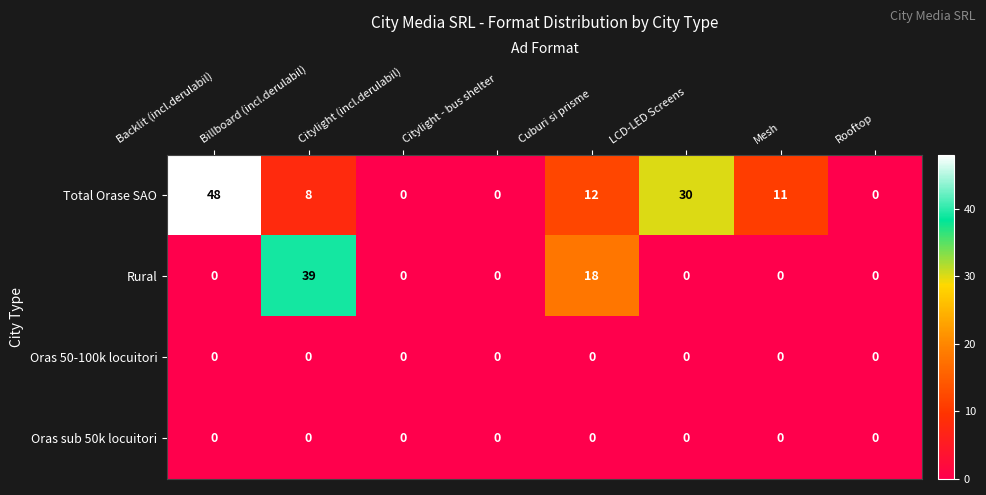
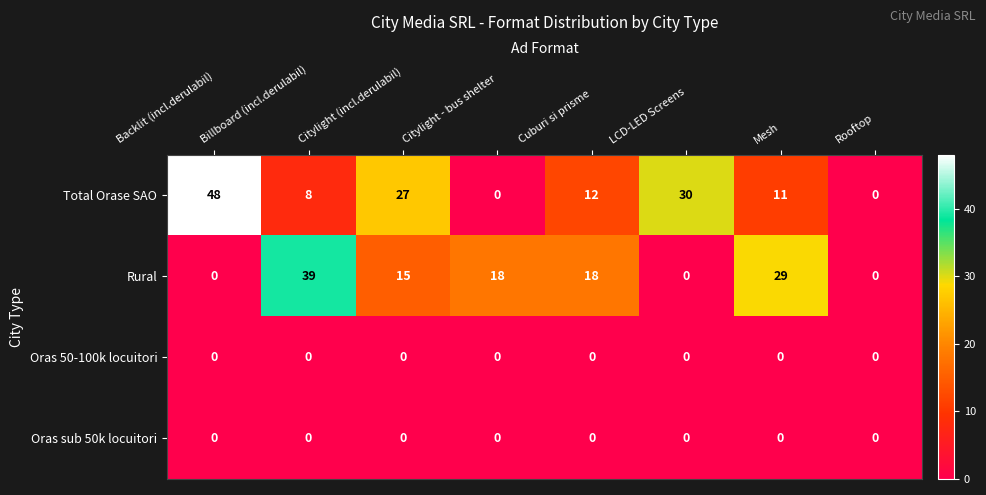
Total Orase SAO, Citylight (incl.derulabil): 0 -> 27
Rural, Citylight (incl.derulabil): 0 -> 15
Rural, Citylight - bus shelter: 0 -> 18
Rural, Mesh: 0 -> 29
